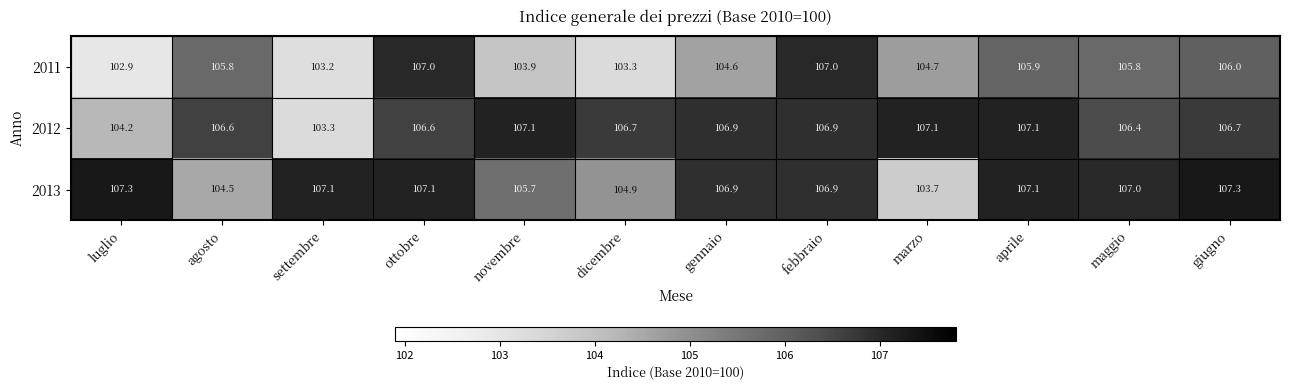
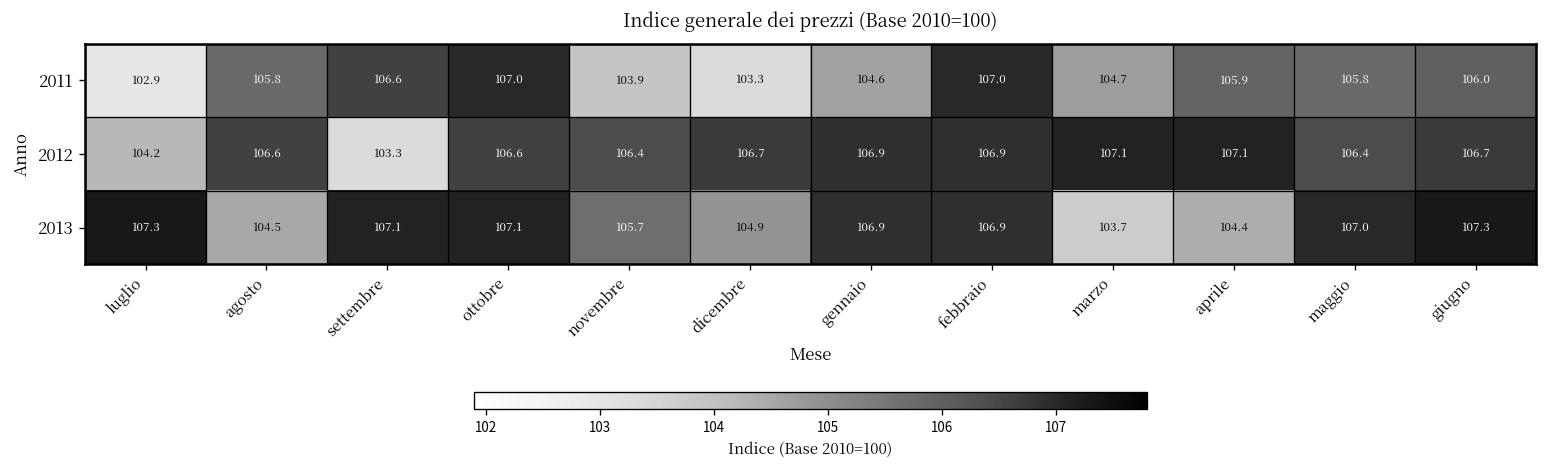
2011, settembre: 103.2 -> 106.6
2012, novembre: 107.1 -> 106.4
2013, aprile: 107.1 -> 104.4
